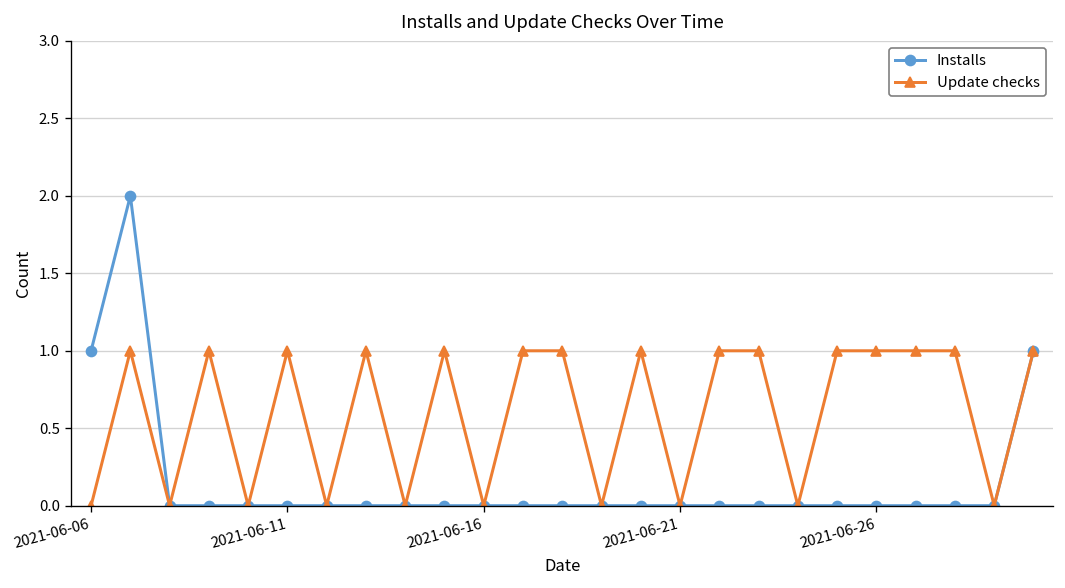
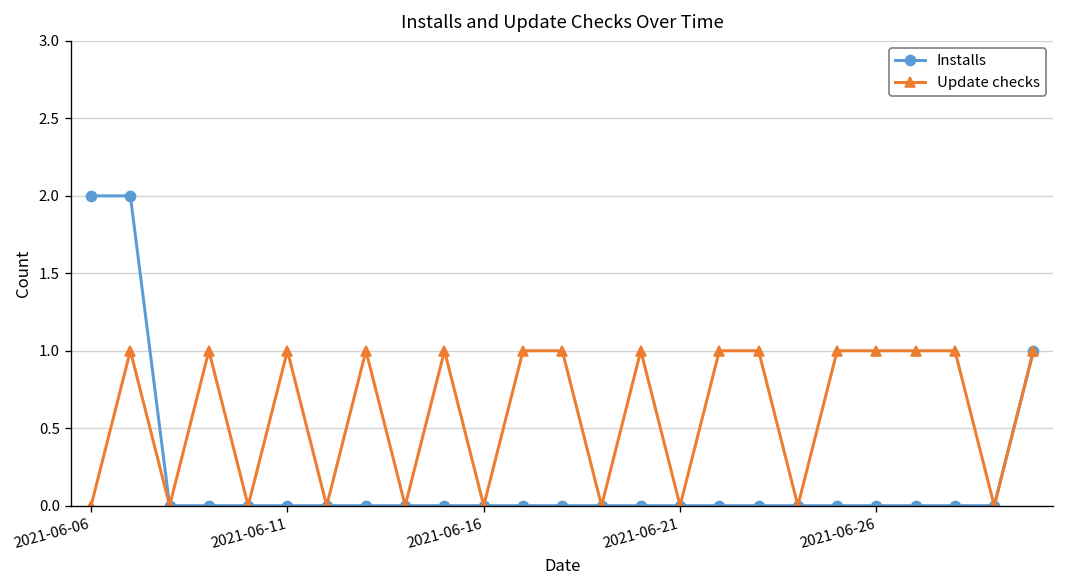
Installs, 2021-06-06: 1 -> 2
